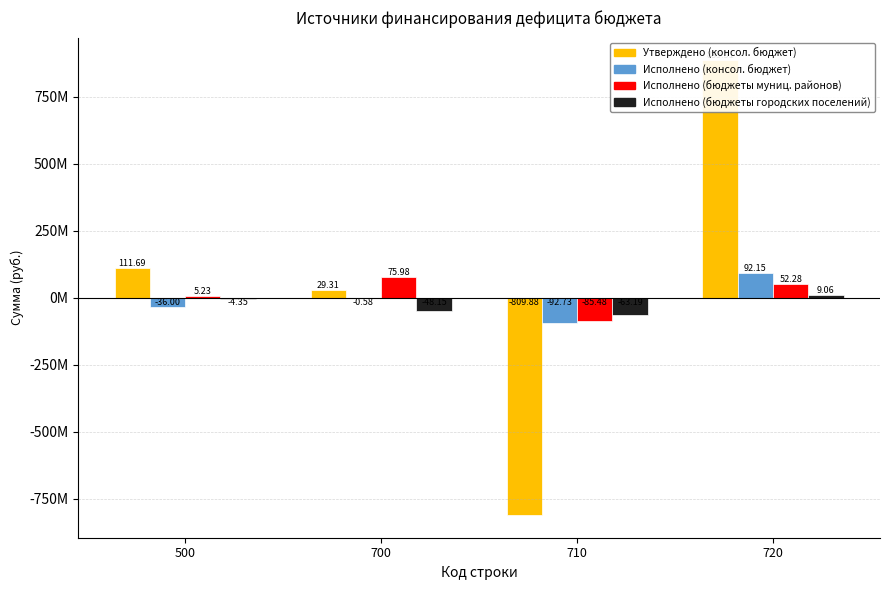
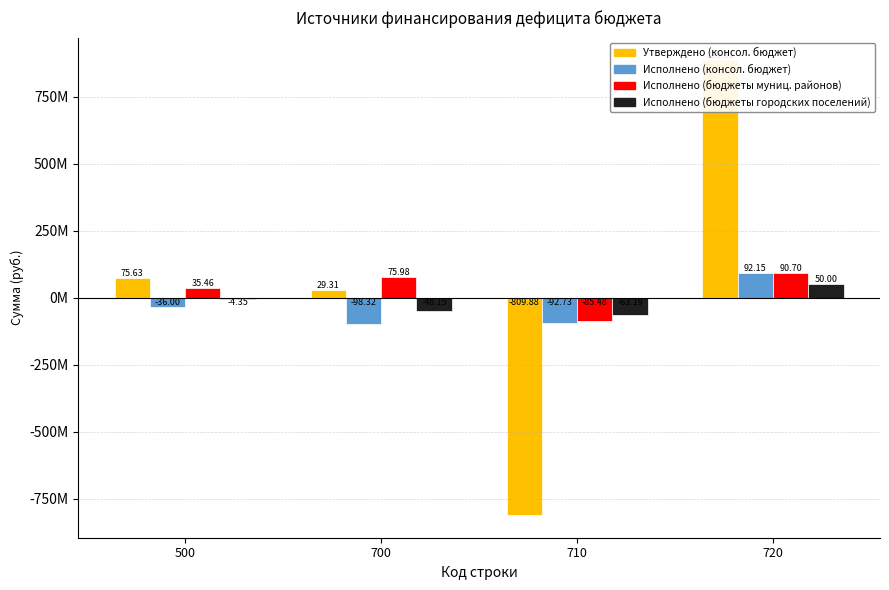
Утверждено (консол. бюджет), 500: 111.69 -> 75.63
Исполнено (бюджеты муниц. районов), 500: 5.23 -> 35.46
Исполнено (консол. бюджет), 700: -0.58 -> -98.32
Исполнено (бюджеты муниц. районов), 720: 52.28 -> 90.70
Исполнено (бюджеты городских поселений), 720: 9.06 -> 50.00
